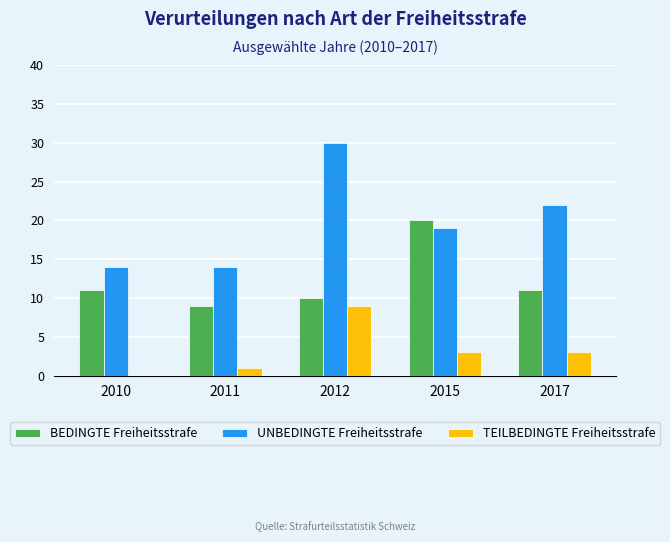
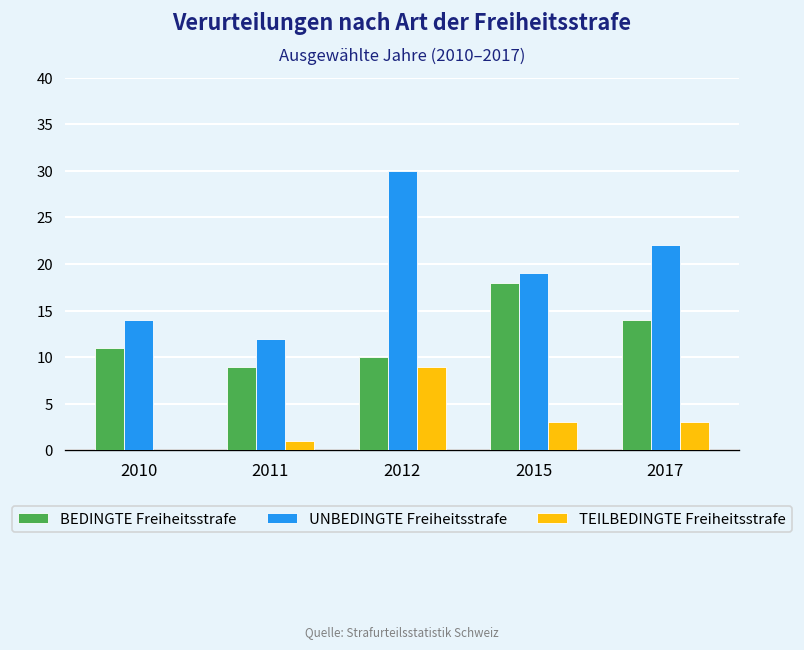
UNBEDINGTE Freiheitsstrafe, 2011: 14 -> 12
BEDINGTE Freiheitsstrafe, 2015: 20 -> 18
BEDINGTE Freiheitsstrafe, 2017: 11 -> 14
